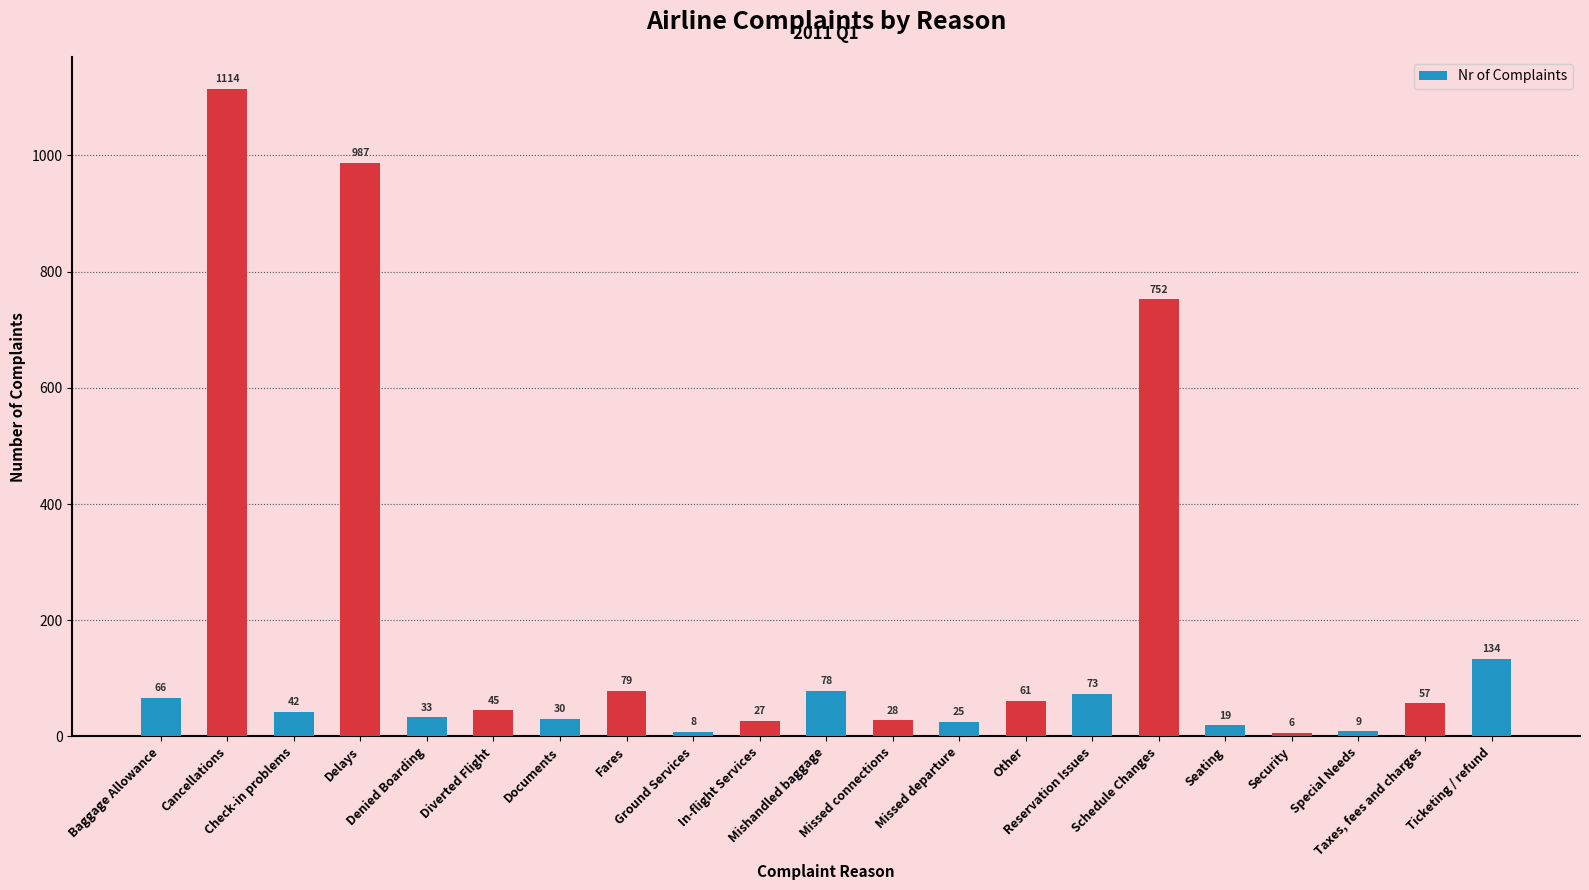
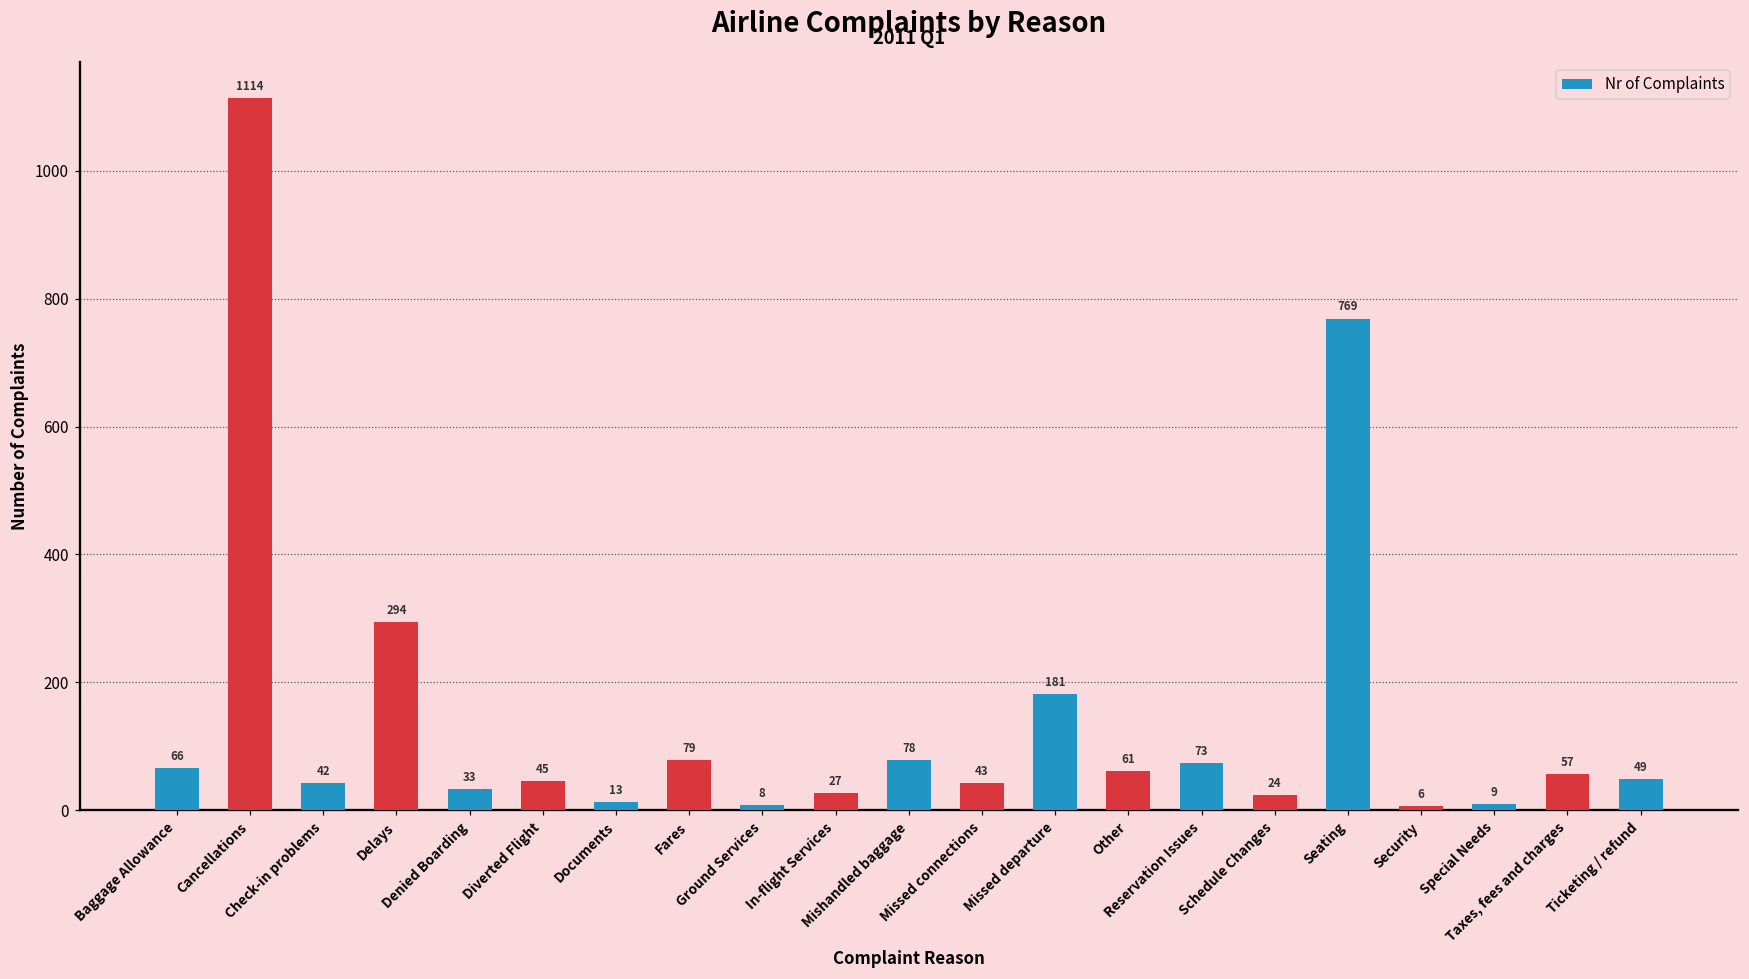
Delays: 987 -> 294
Documents: 30 -> 13
Missed connections: 28 -> 43
Missed departure: 25 -> 181
Schedule Changes: 752 -> 24
Seating: 19 -> 769
Ticketing / refund: 134 -> 49
